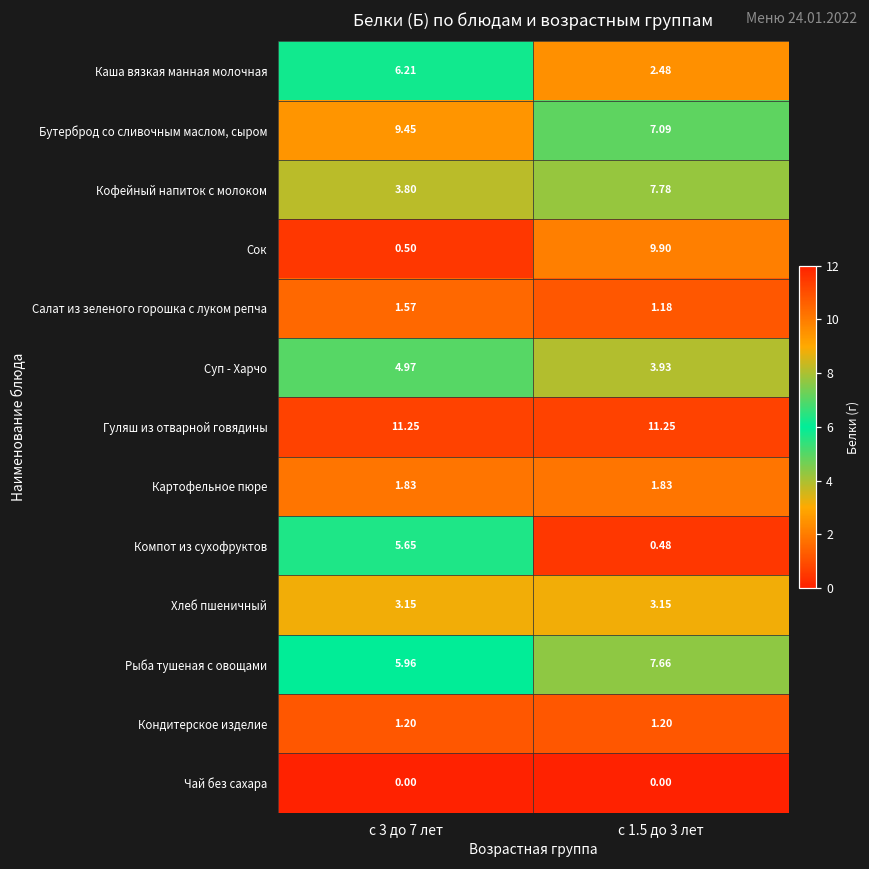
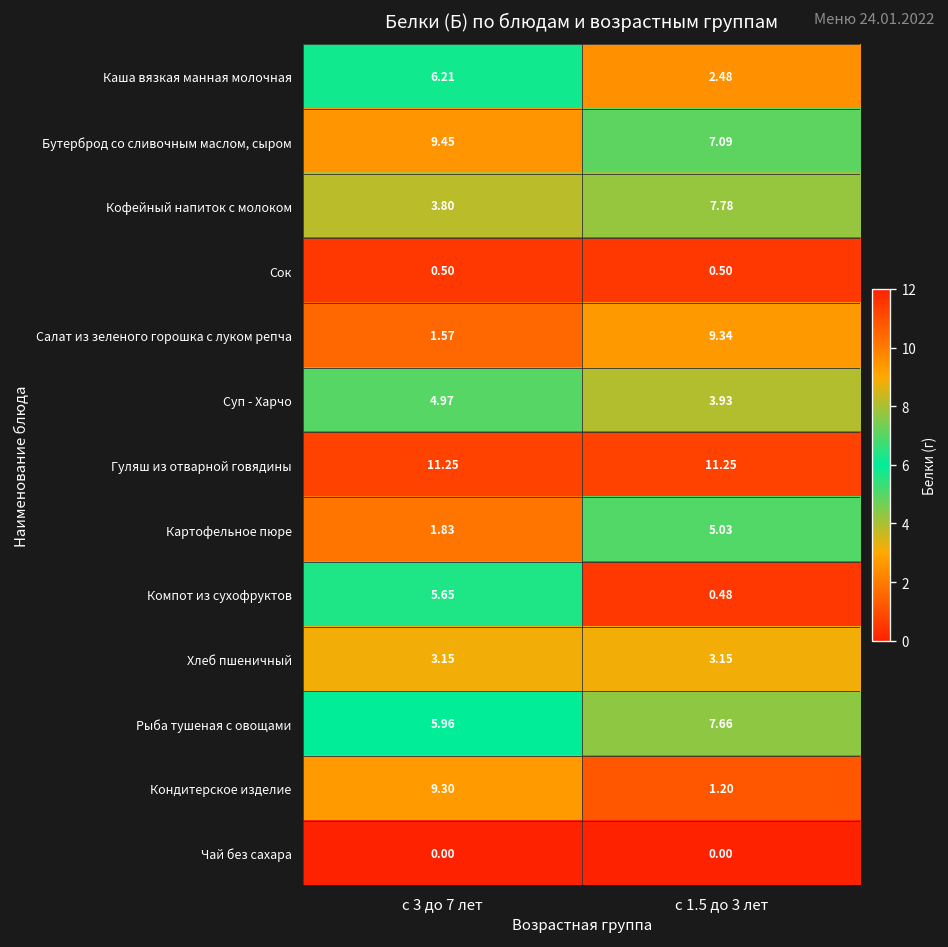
Сок, с 1.5 до 3 лет: 9.90 -> 0.50
Салат из зеленого горошка с луком репча, с 1.5 до 3 лет: 1.18 -> 9.34
Картофельное пюре, с 1.5 до 3 лет: 1.83 -> 5.03
Кондитерское изделие, с 3 до 7 лет: 1.20 -> 9.30
